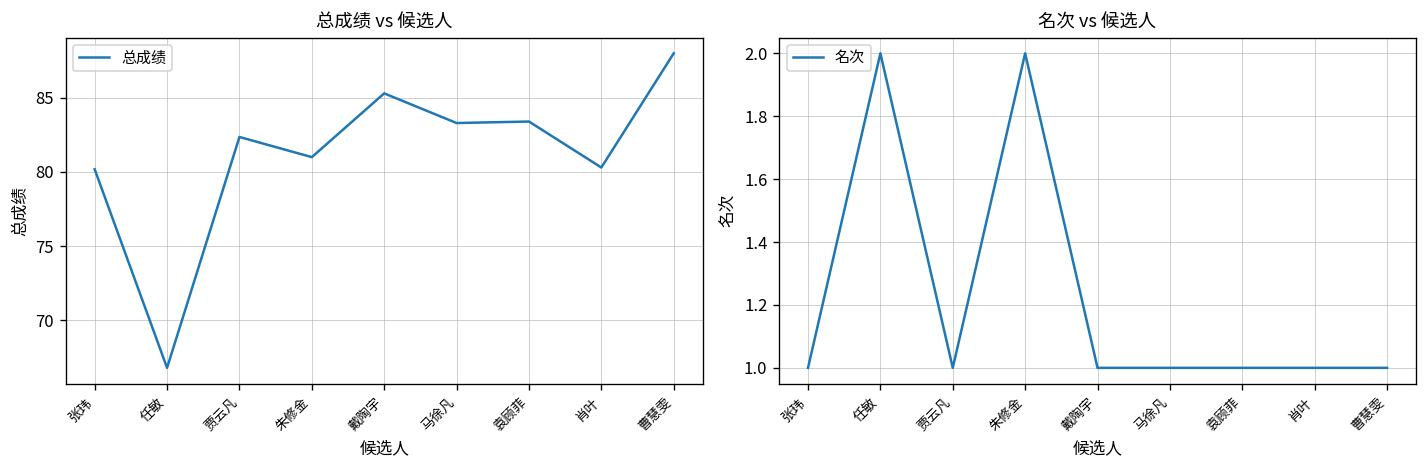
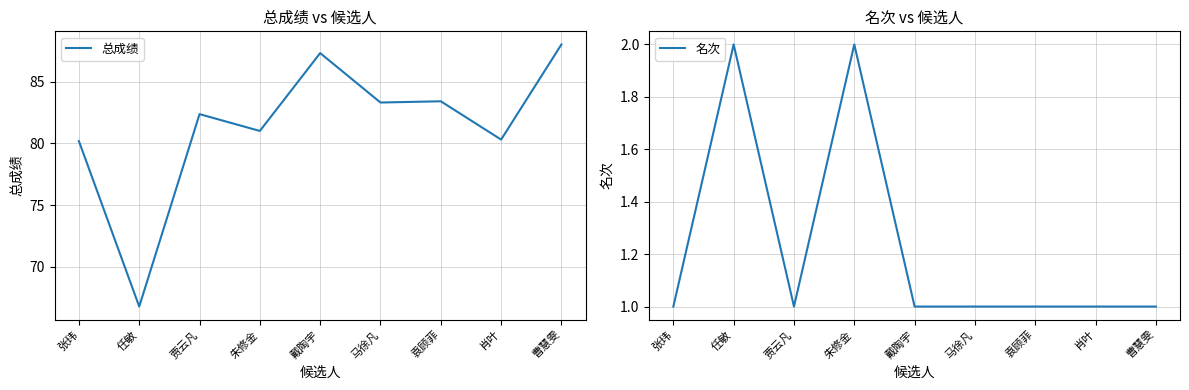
总成绩 vs 候选人, 戴陶宇: 85.3 -> 87.3
